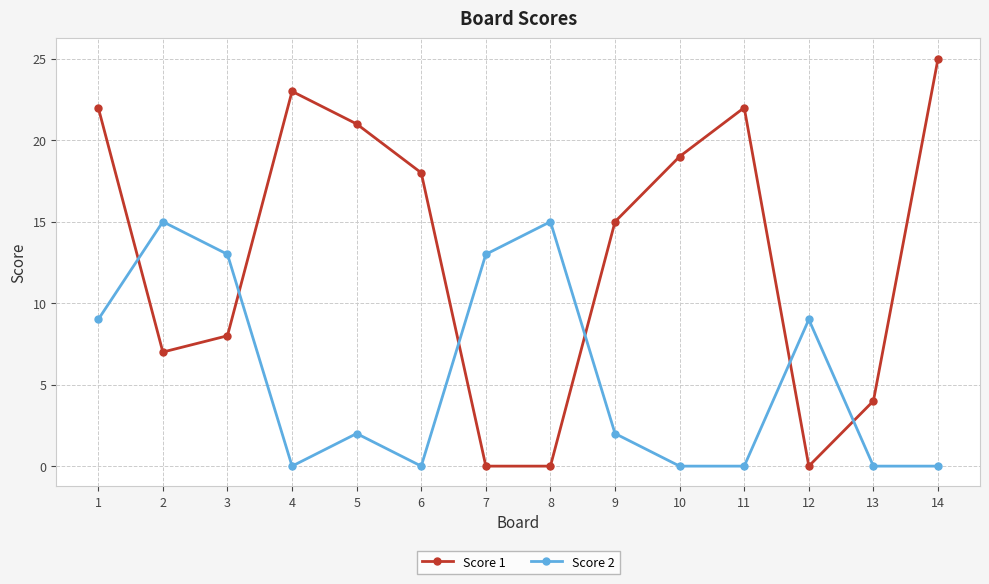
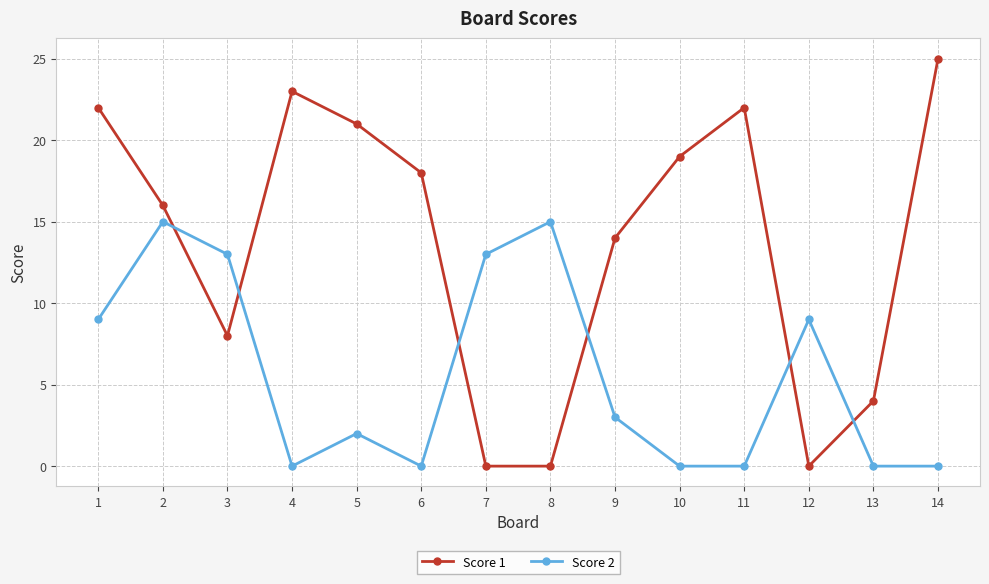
Score 1, 2: 7 -> 16
Score 1, 9: 15 -> 14
Score 2, 9: 2 -> 3
